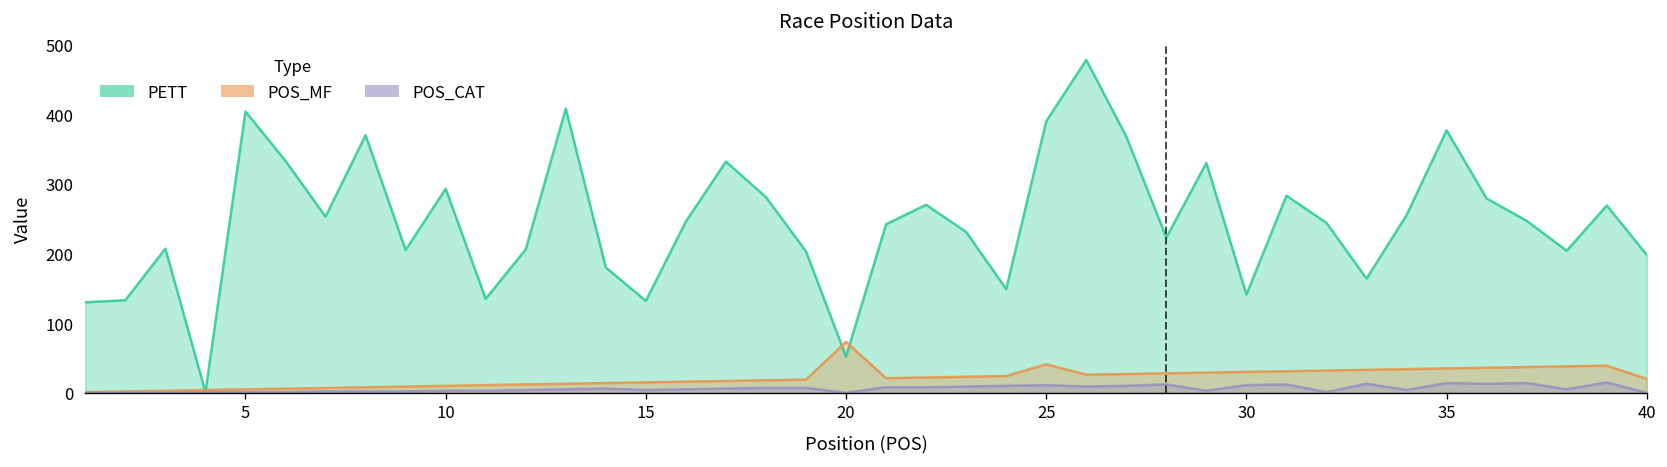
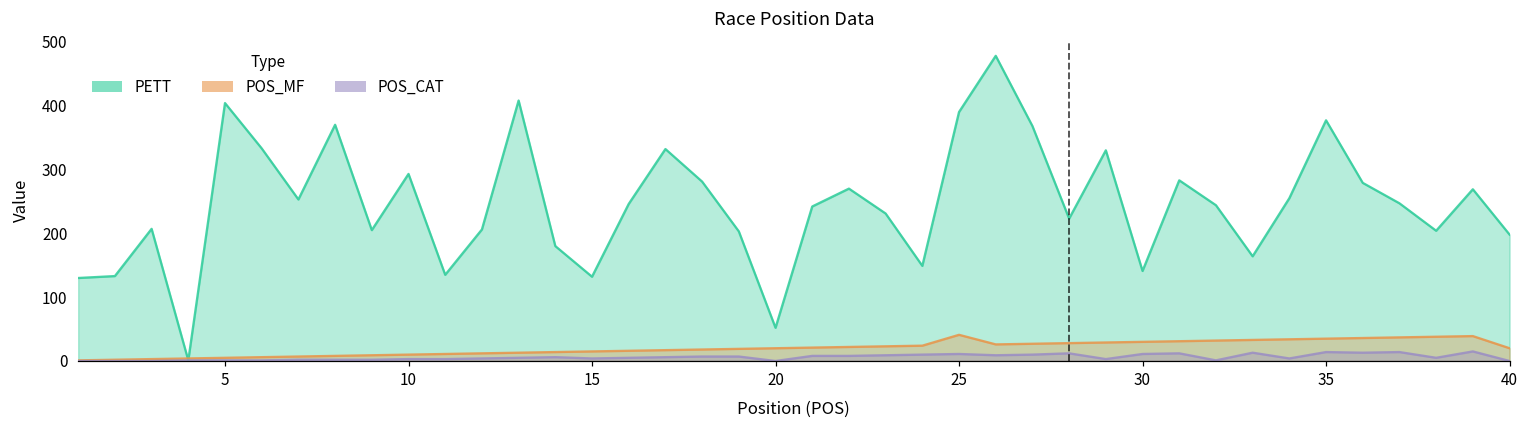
POS_MF, 20: 70 -> 20
